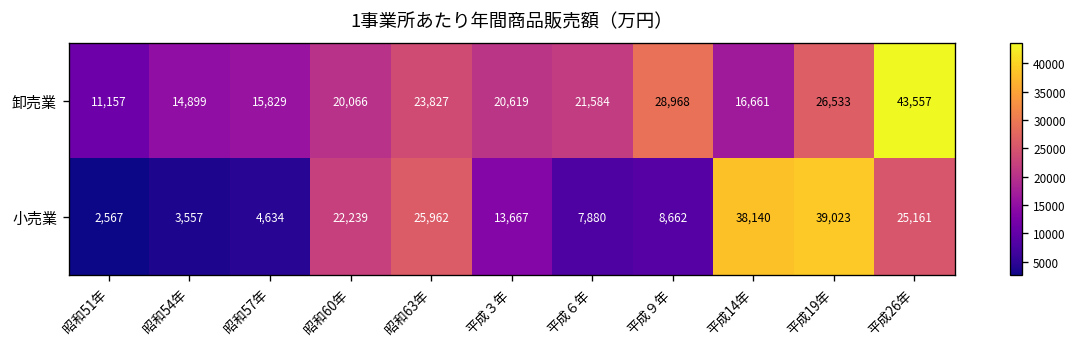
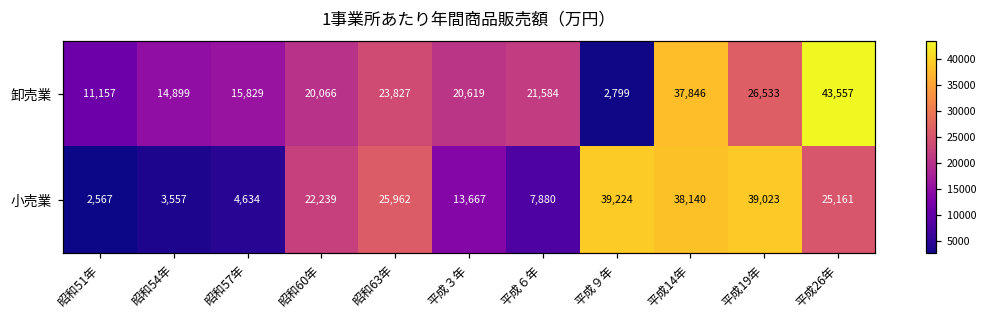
卸売業, 平成９年: 28,968 -> 2,799
卸売業, 平成14年: 16,661 -> 37,846
小売業, 平成９年: 8,662 -> 39,224
